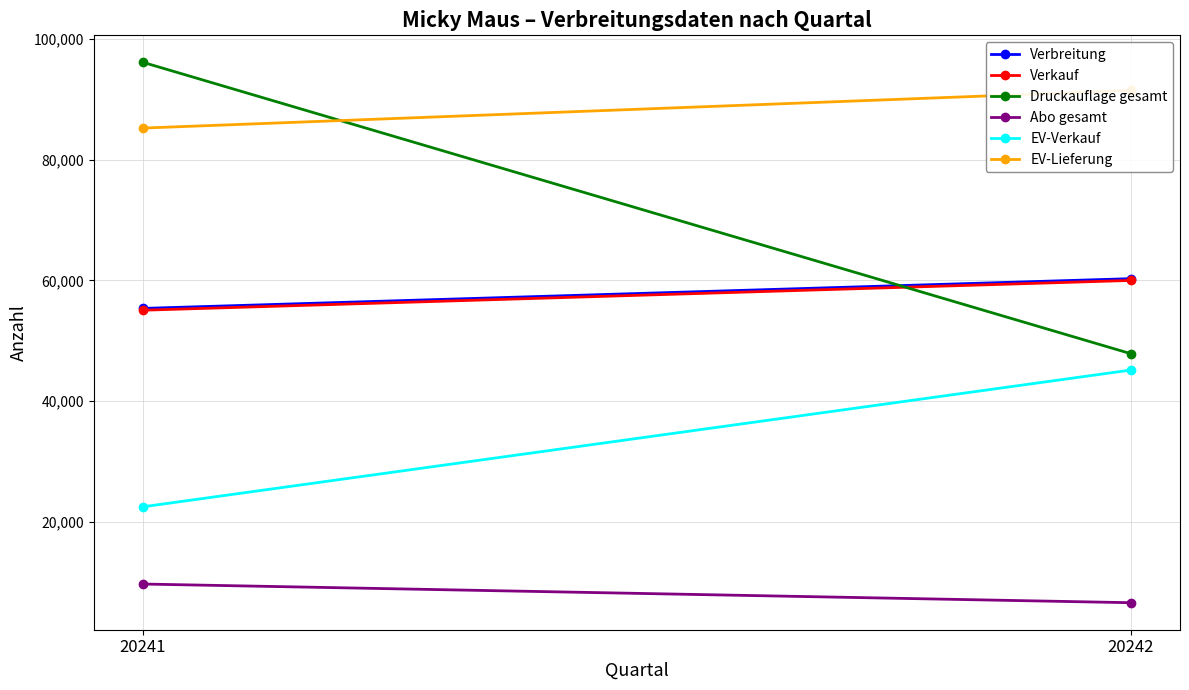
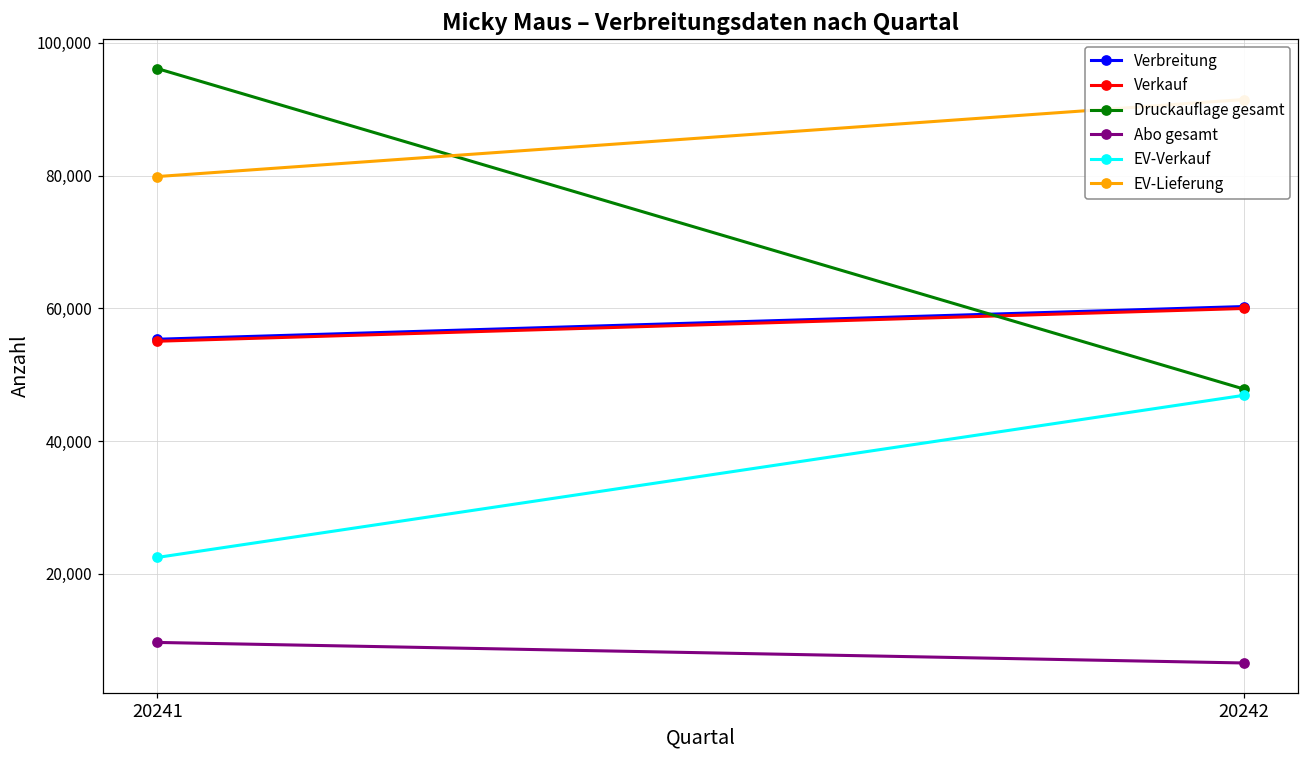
EV-Lieferung, 20241: 85,000 -> 80,000
EV-Verkauf, 20242: 45,000 -> 47,000
